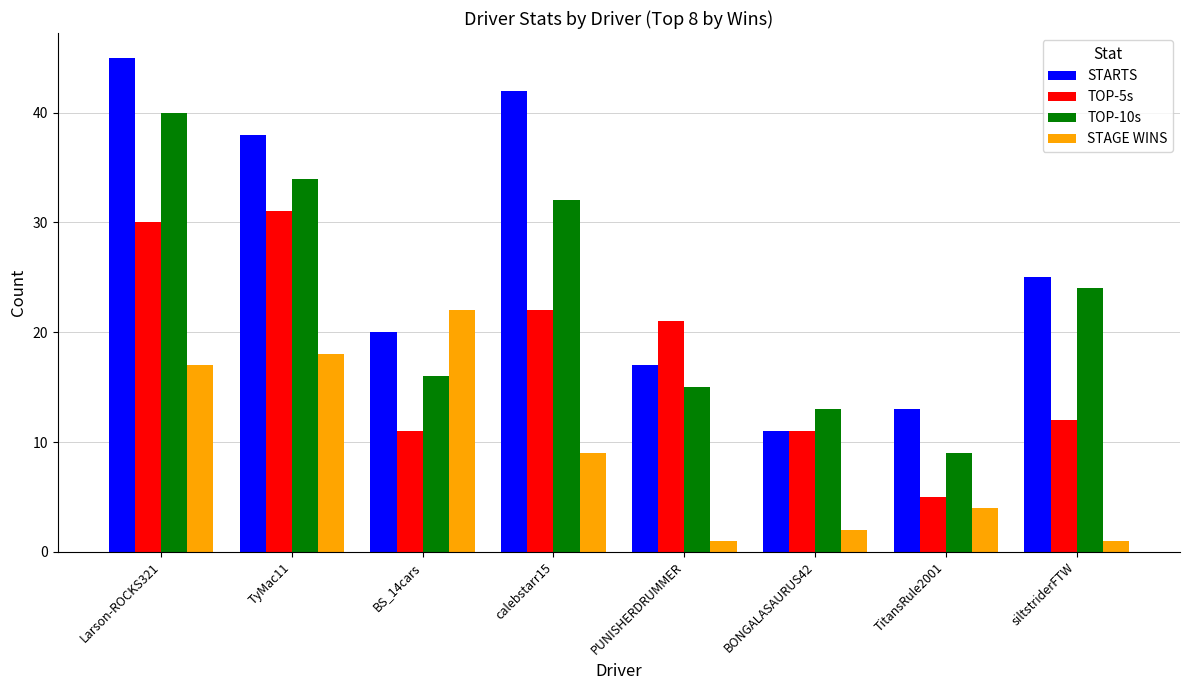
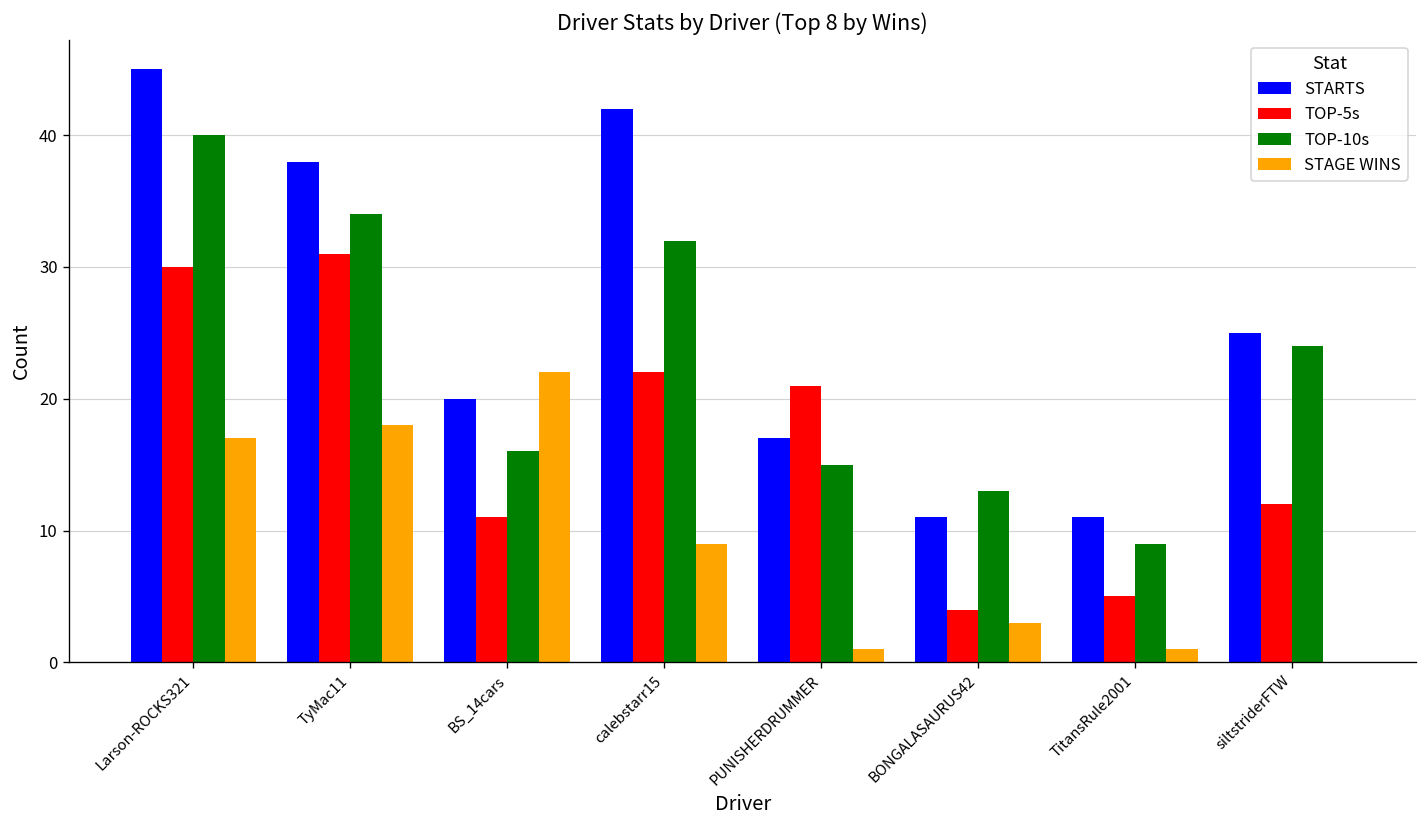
TOP-5s, BONGALASAURUS42: 11 -> 4
STAGE WINS, BONGALASAURUS42: 2 -> 3
STARTS, TitansRule2001: 13 -> 11
STAGE WINS, TitansRule2001: 4 -> 1
STAGE WINS, siltstriderFTW: 1 -> 0
